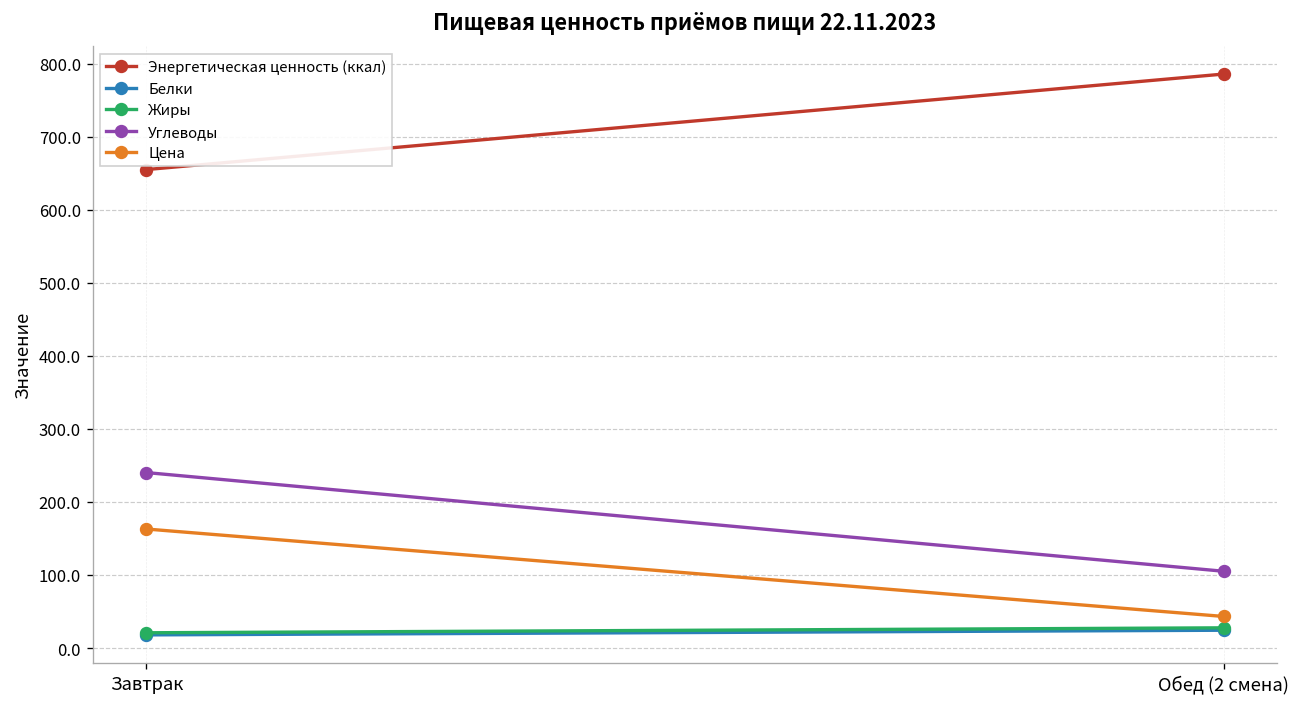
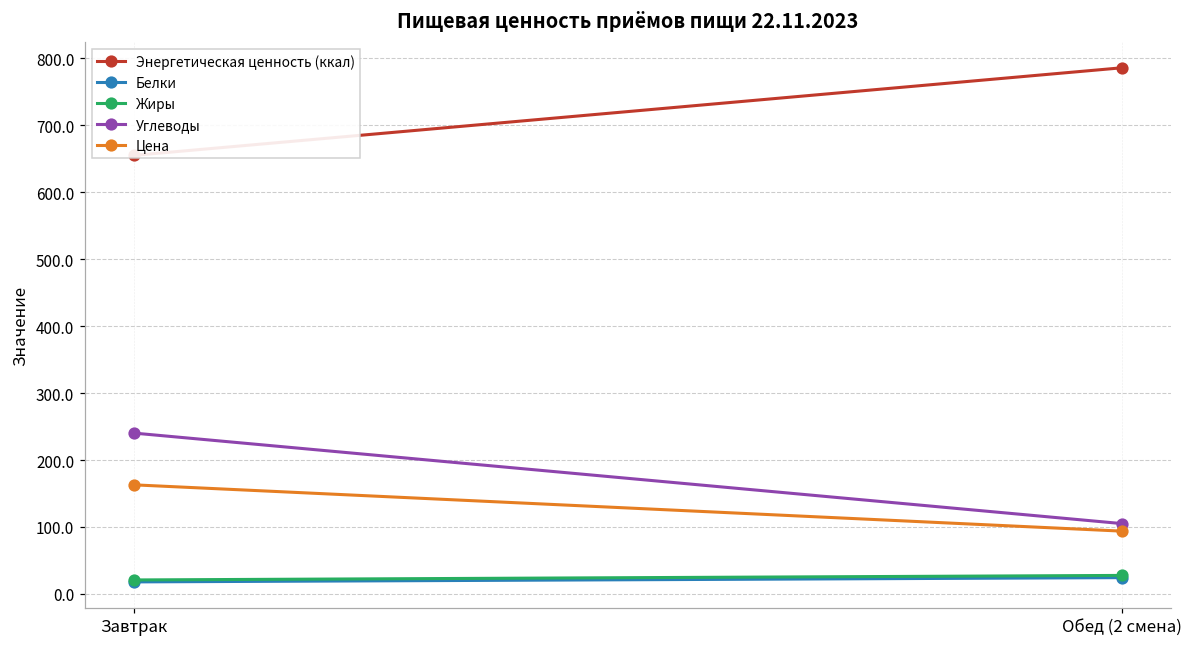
Цена, Обед (2 смена): 40 -> 90
